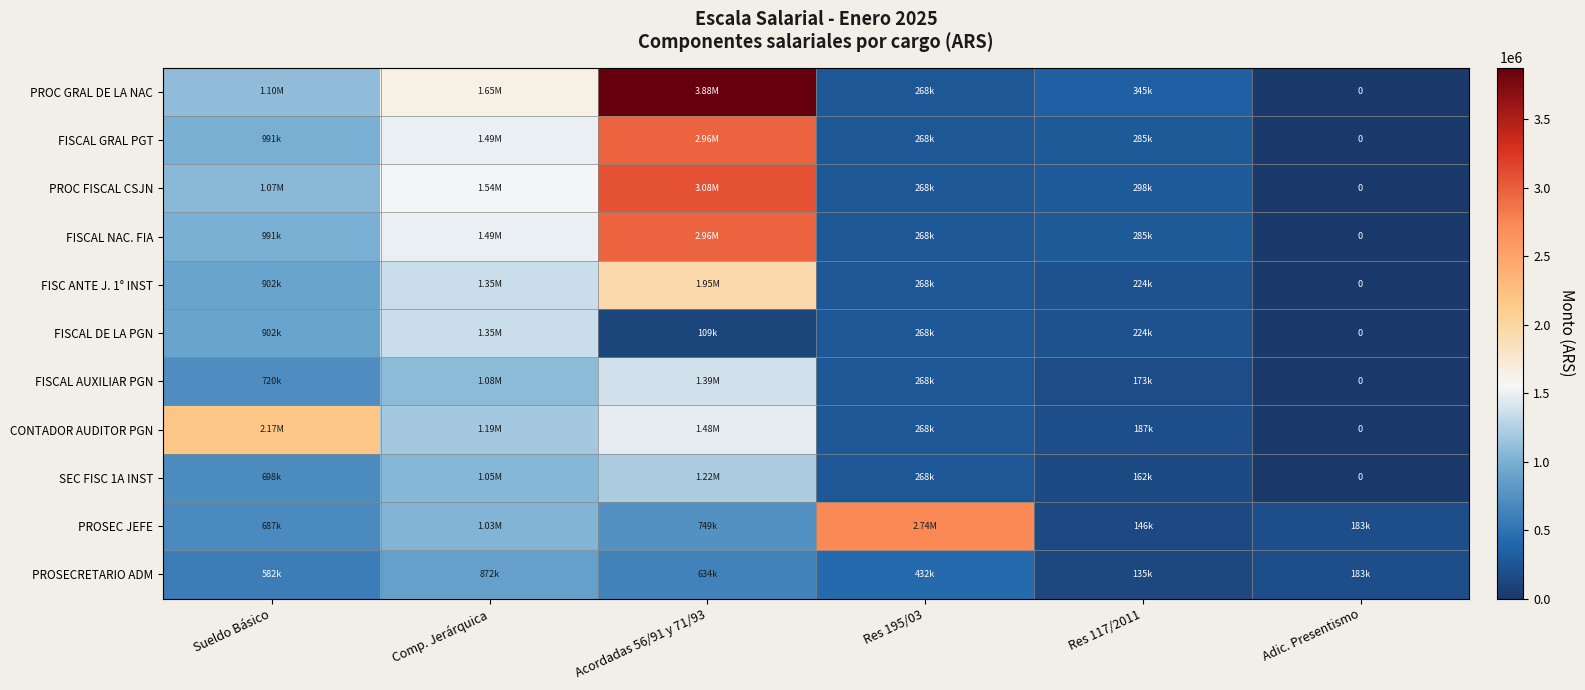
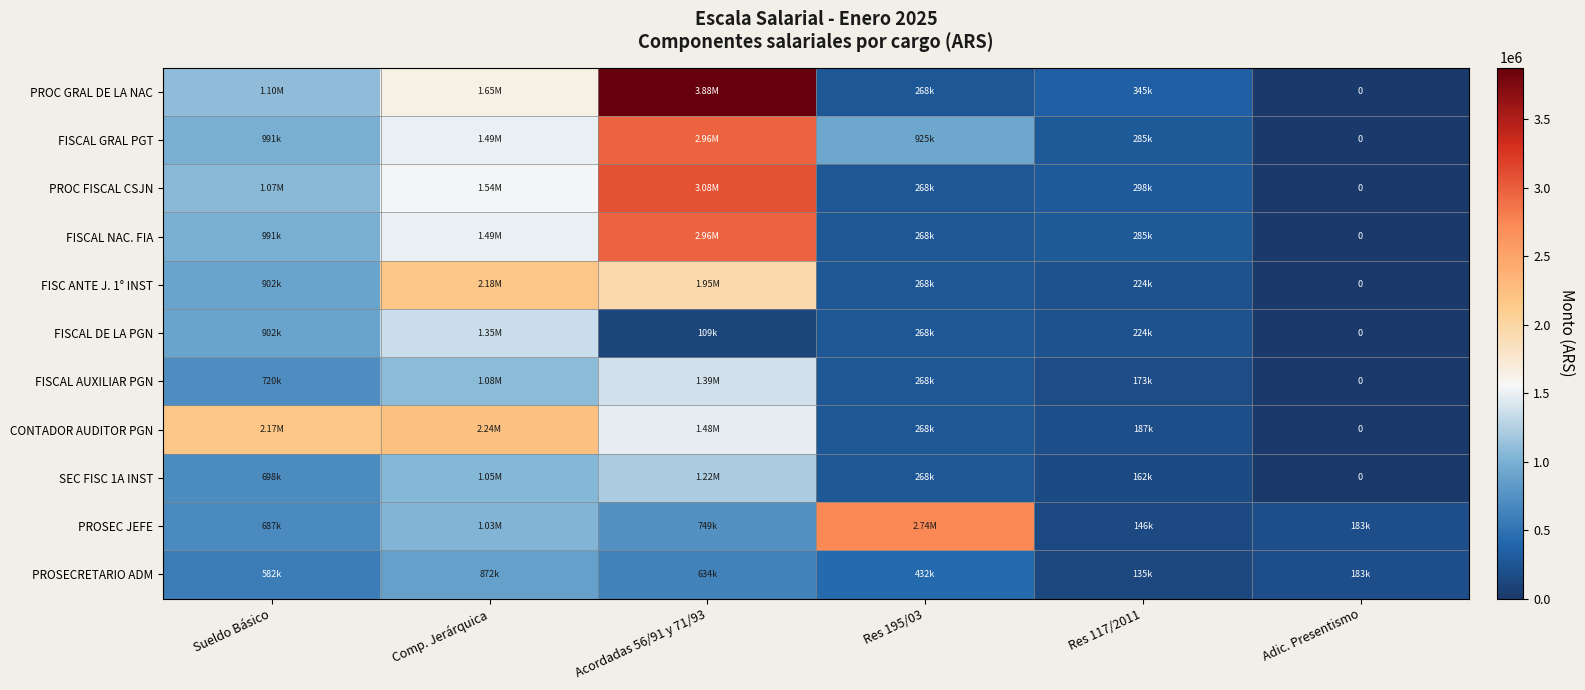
FISCAL GRAL PGT, Res 195/03: 268k -> 925k
FISC ANTE J. 1° INST, Comp. Jerárquica: 1.35M -> 2.18M
CONTADOR AUDITOR PGN, Comp. Jerárquica: 1.19M -> 2.24M
